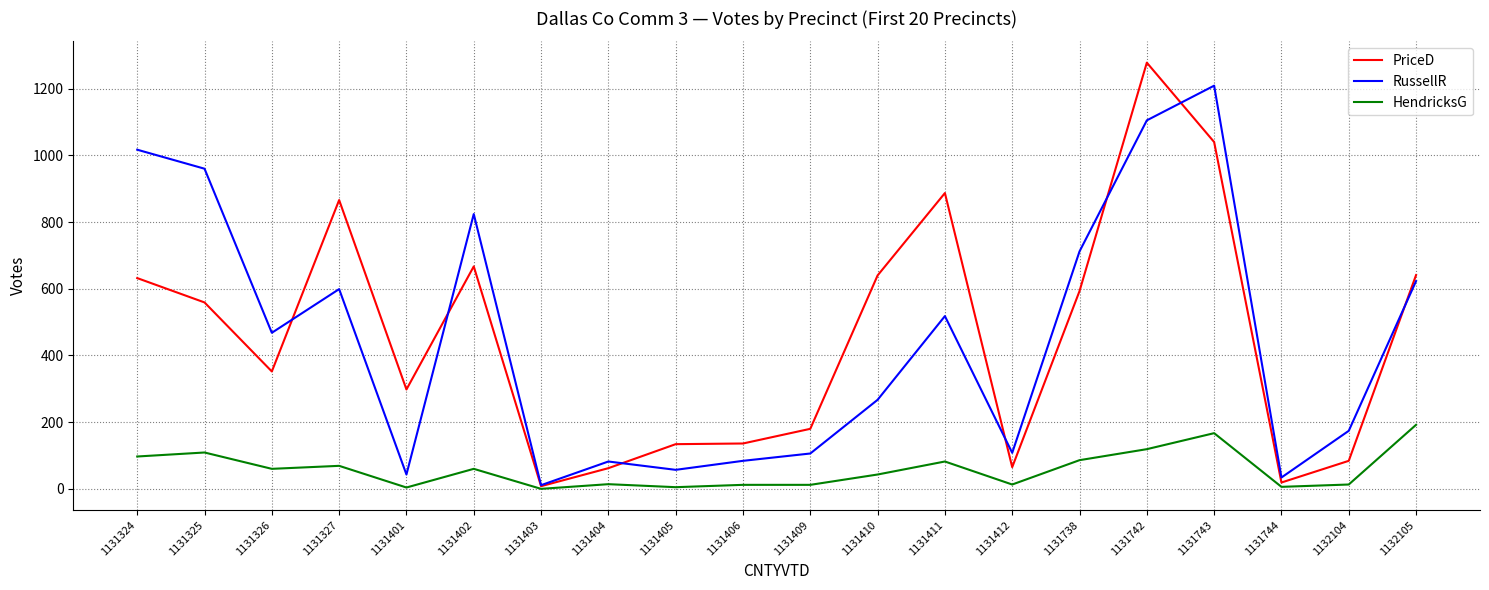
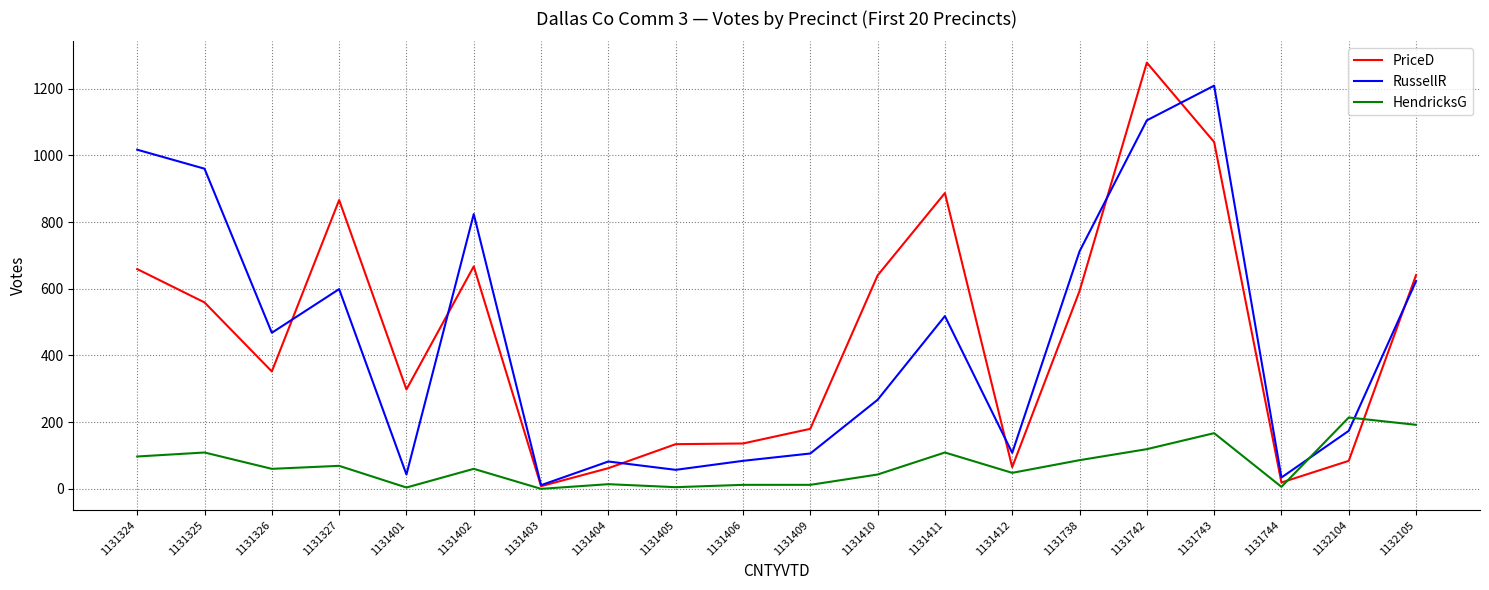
PriceD, 1131324: 630 -> 660
HendricksG, 1131411: 80 -> 110
HendricksG, 1131412: 10 -> 50
HendricksG, 1132104: 10 -> 210
